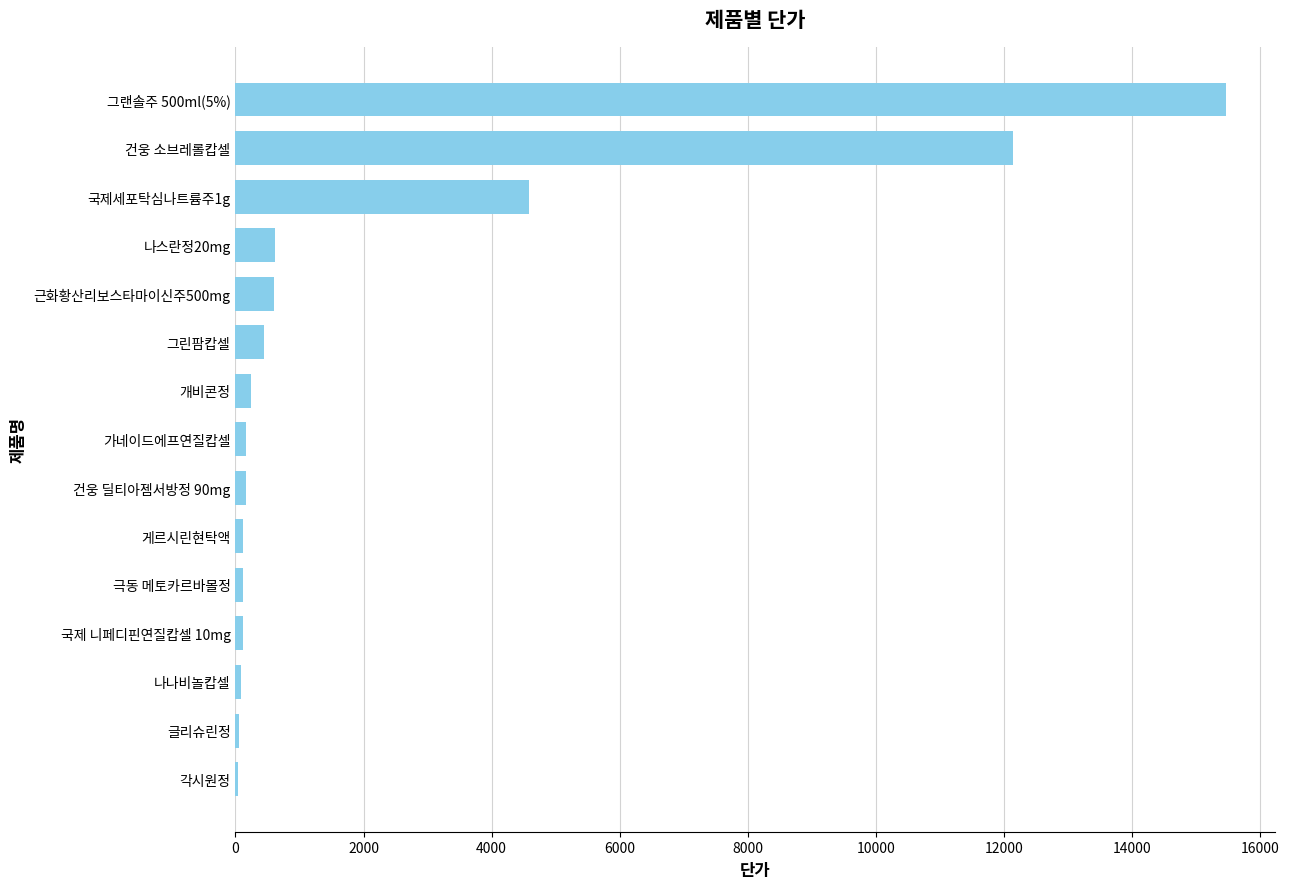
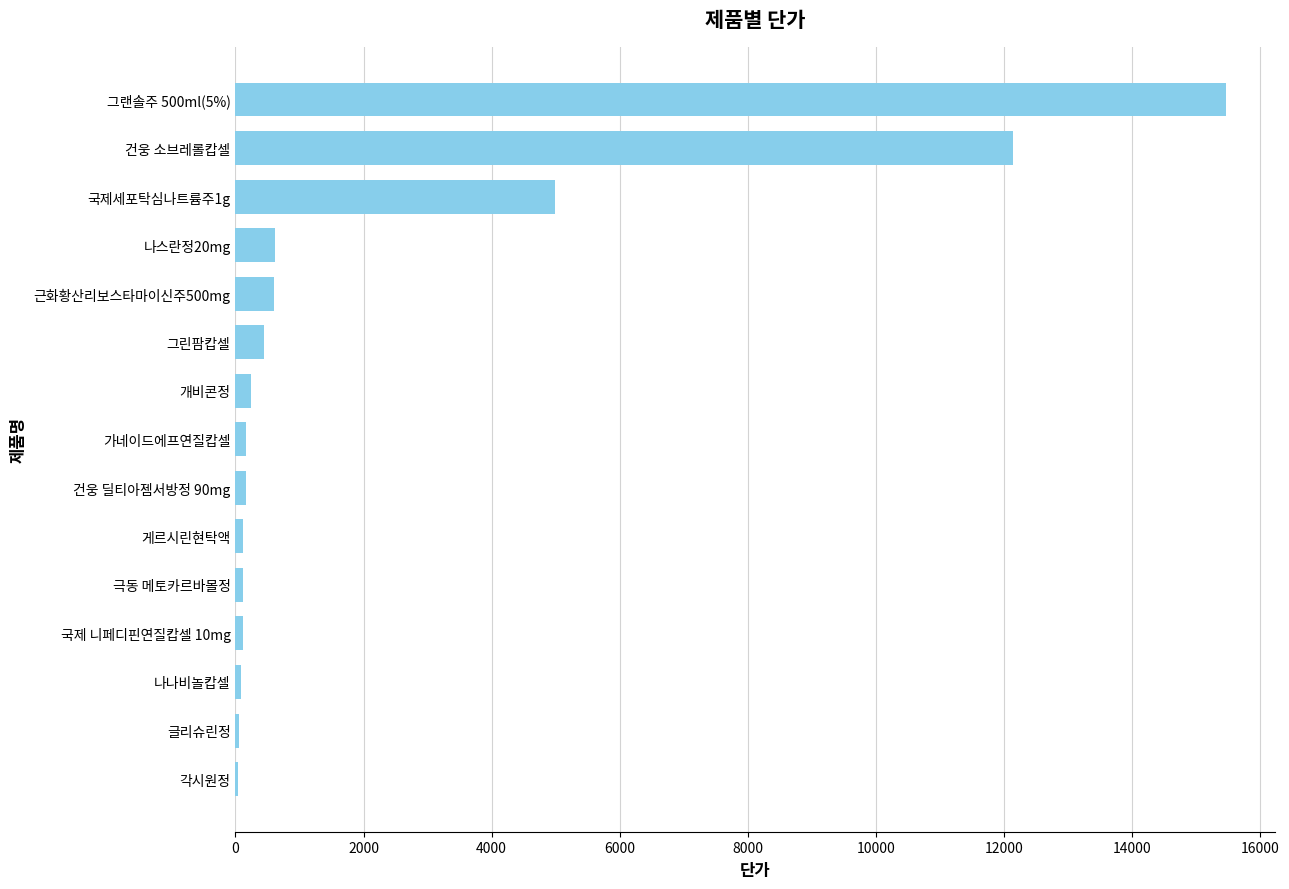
국제세포탁심나트륨주1g: 4600 -> 5000
